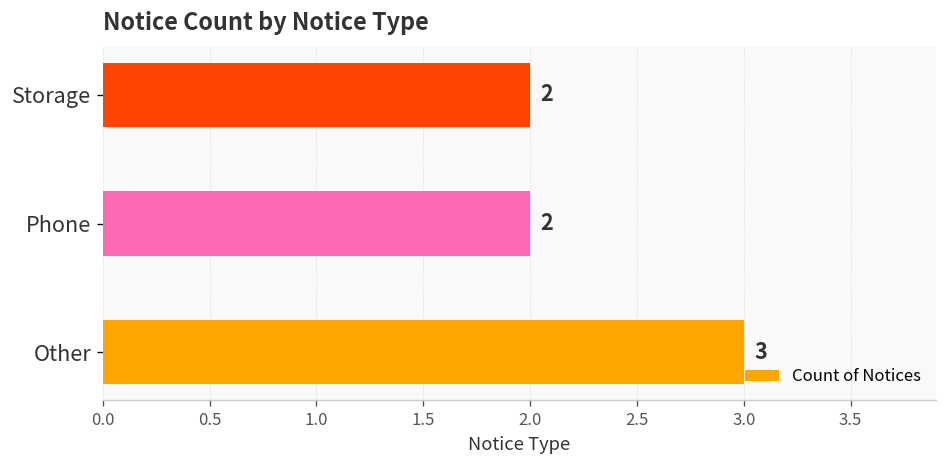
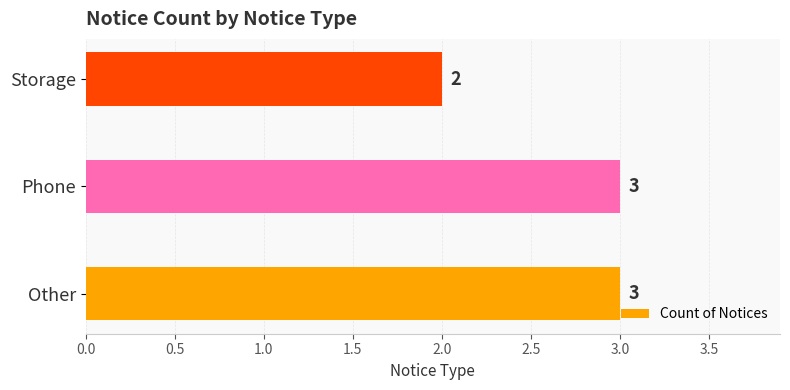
Phone: 2 -> 3
